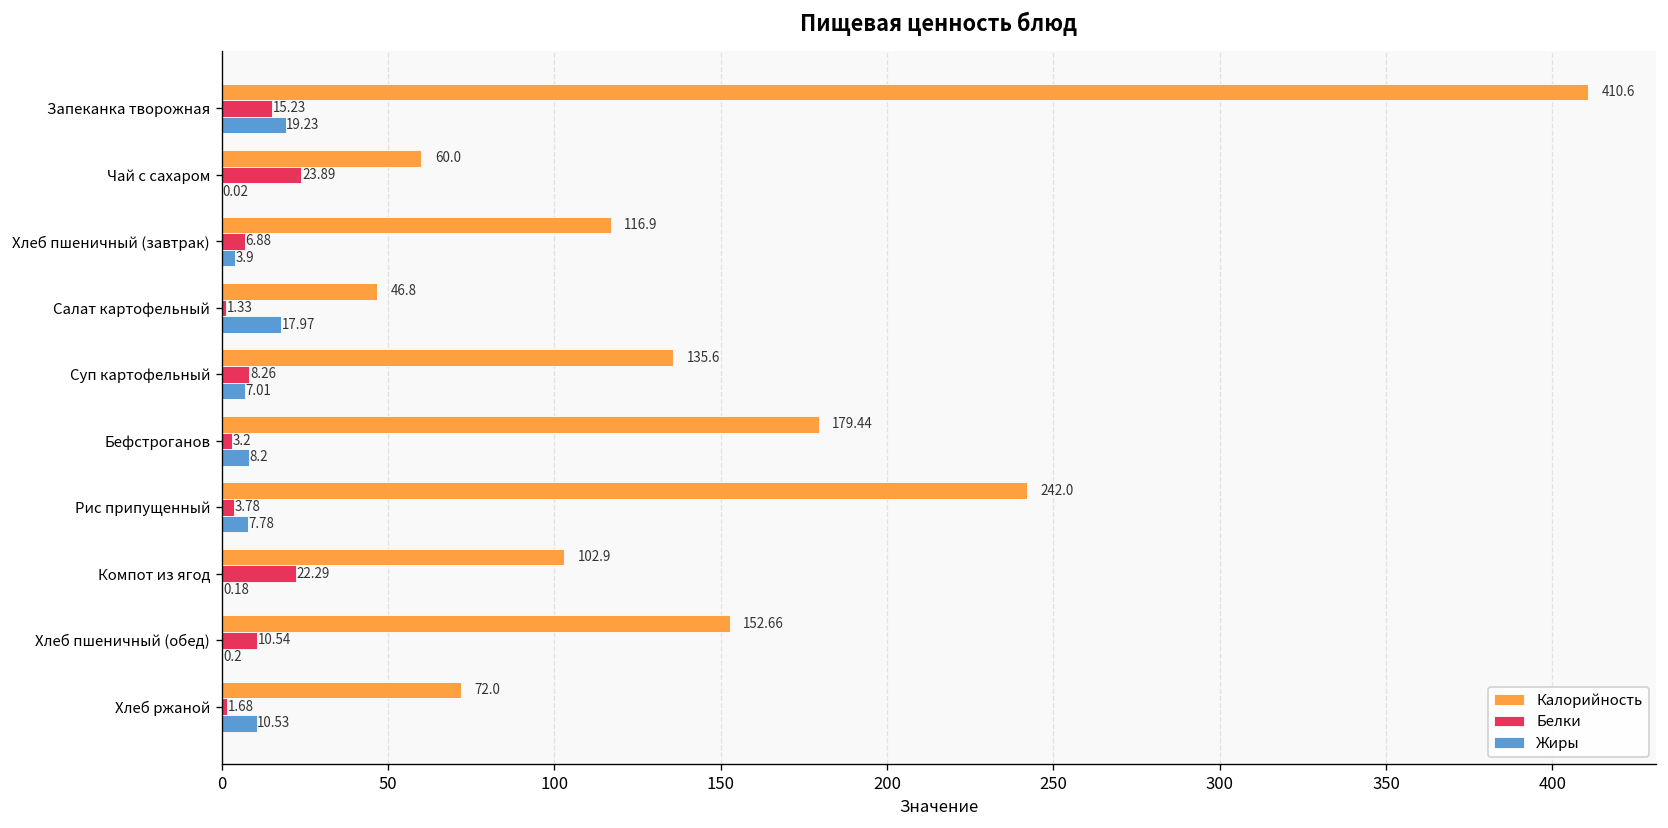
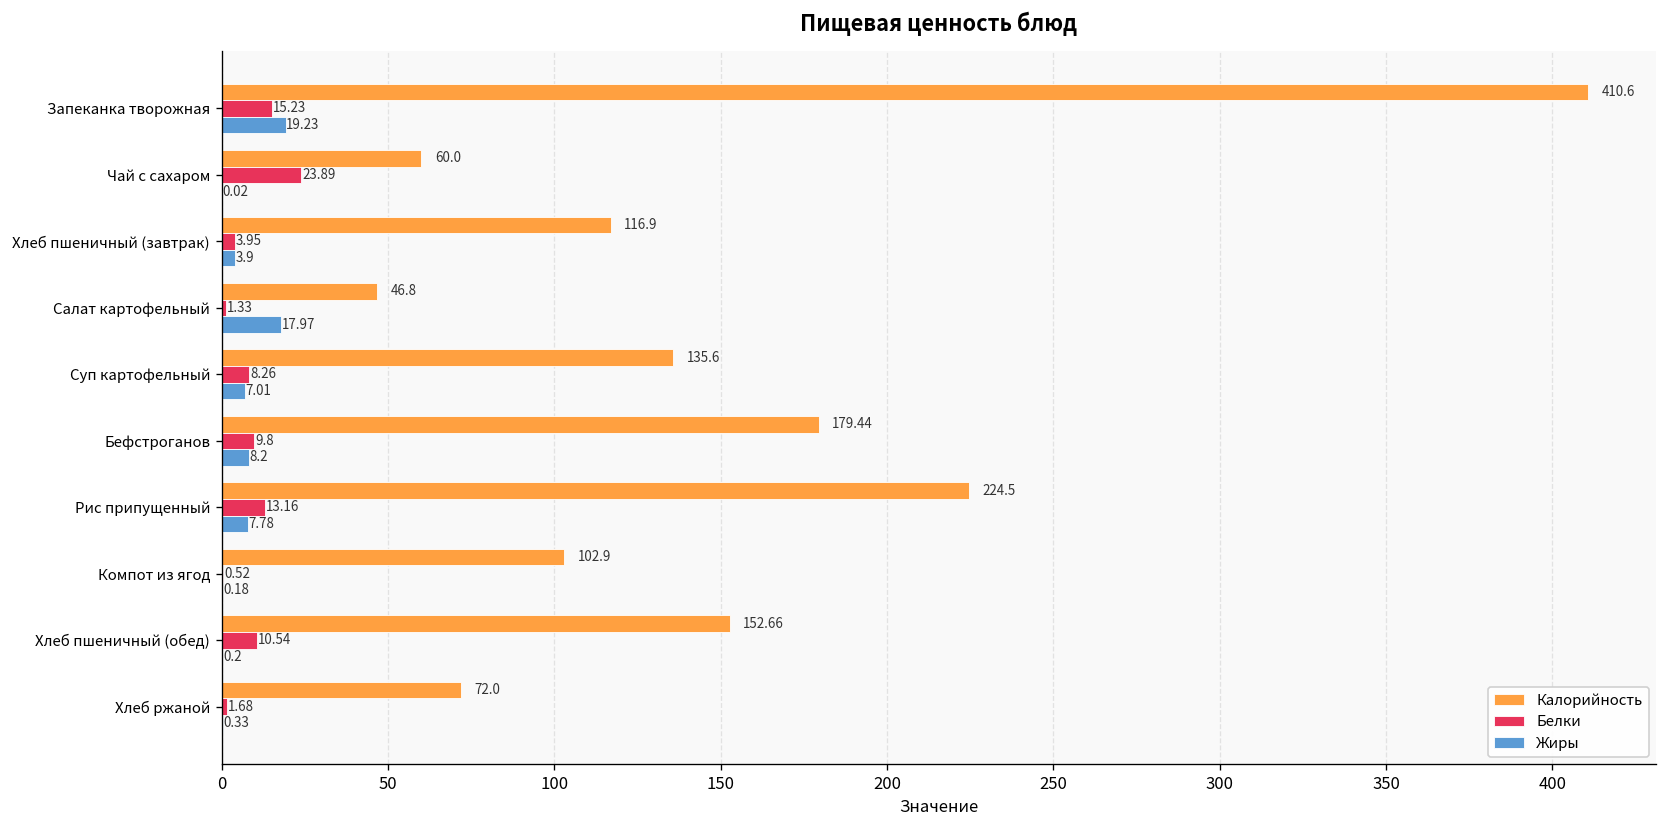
Белки, Хлеб пшеничный (завтрак): 6.88 -> 3.95
Белки, Бефстроганов: 3.2 -> 9.8
Калорийность, Рис припущенный: 242.0 -> 224.5
Белки, Рис припущенный: 3.78 -> 13.16
Белки, Компот из ягод: 22.29 -> 0.52
Жиры, Хлеб ржаной: 10.53 -> 0.33
